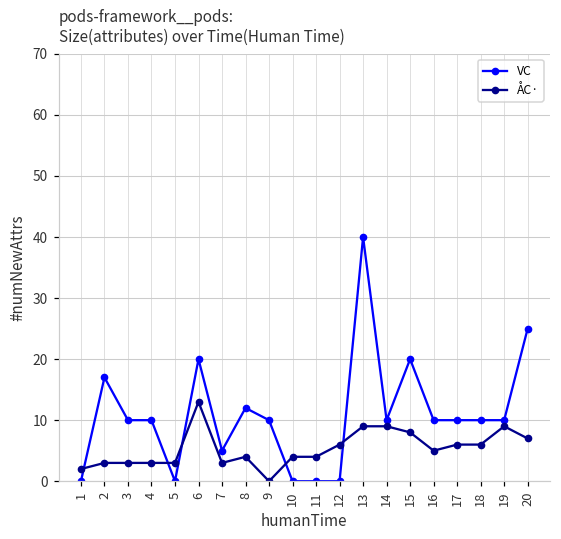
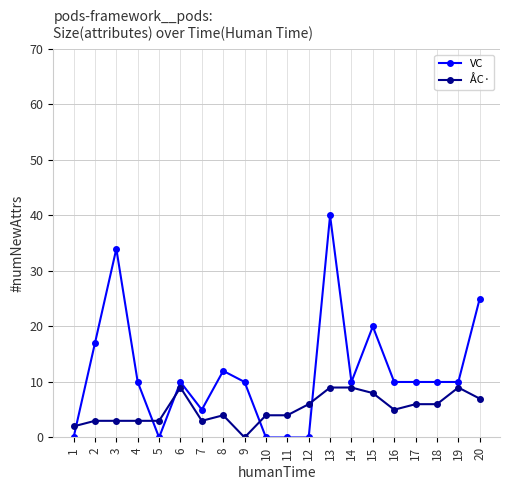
VC, 3: 10 -> 34
VC, 6: 20 -> 10
ÅC·, 6: 13 -> 9
